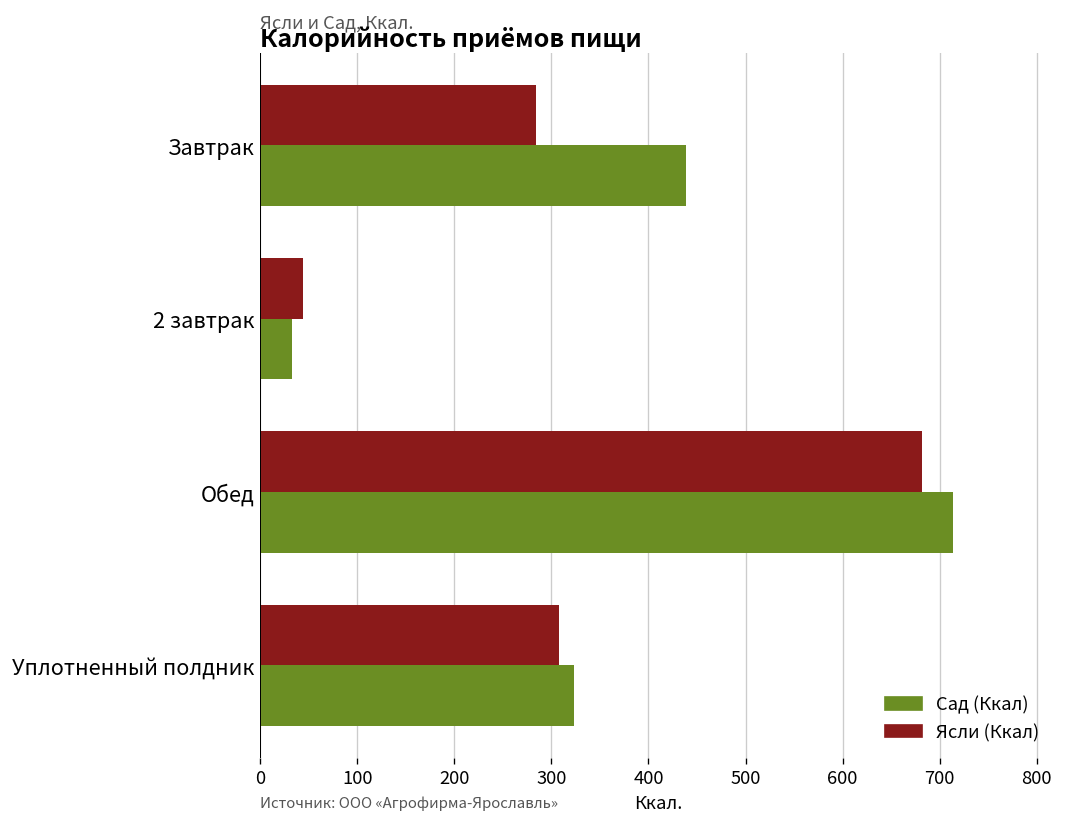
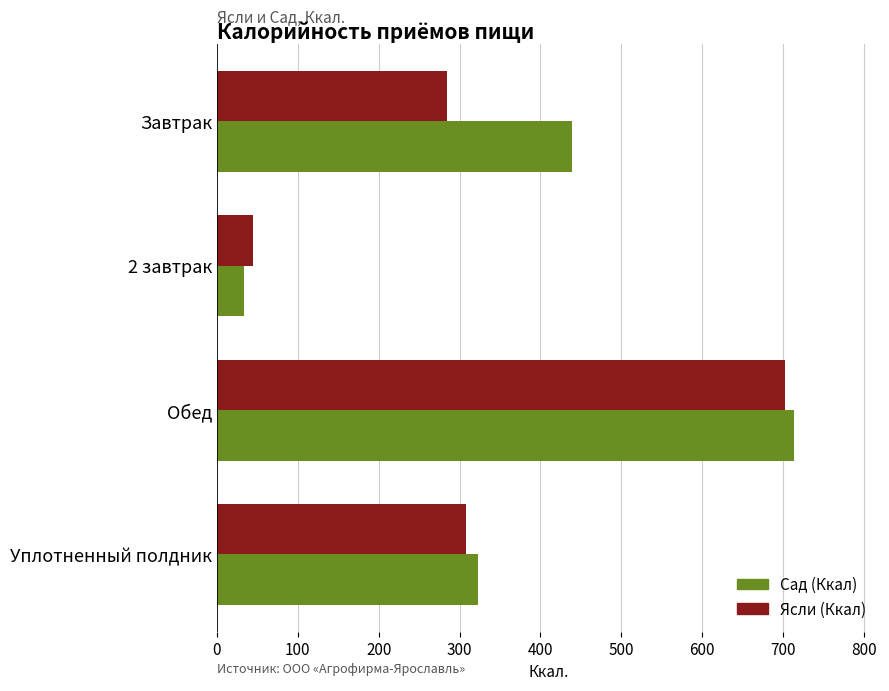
Ясли (Ккал), Обед: 680 -> 700
